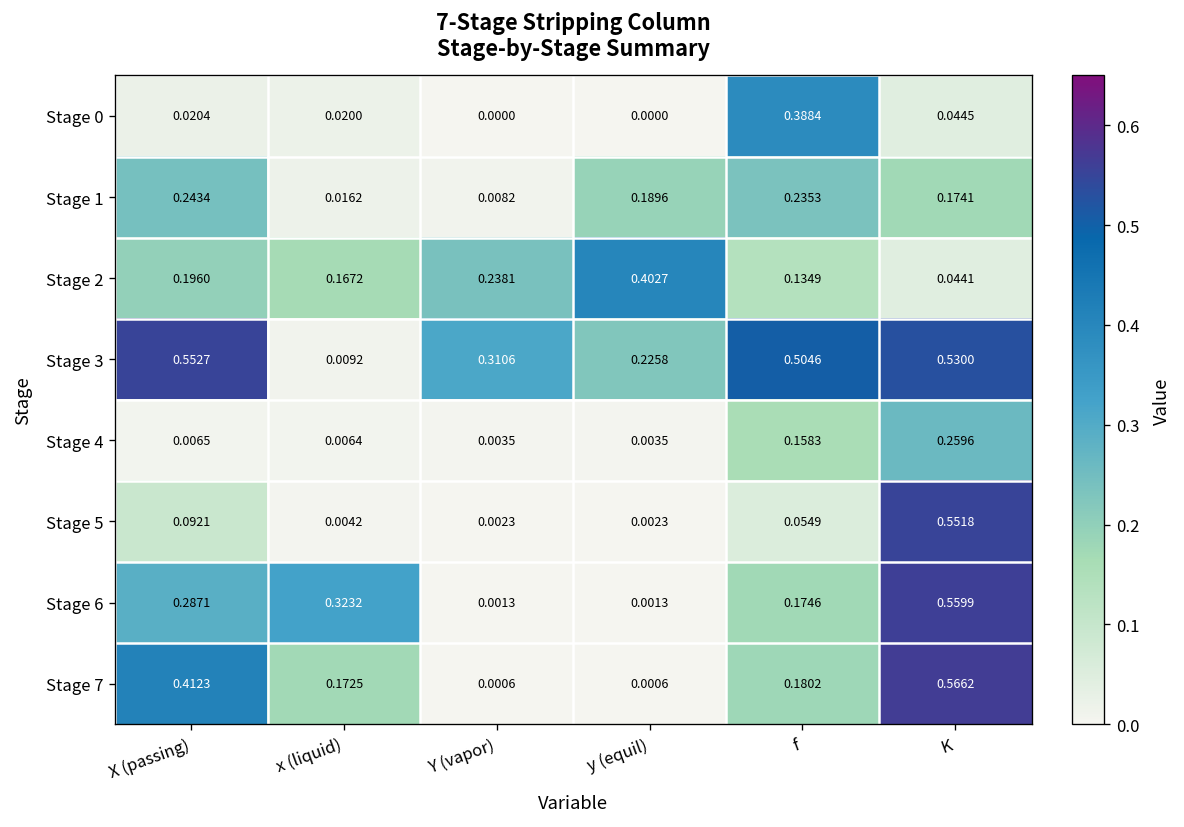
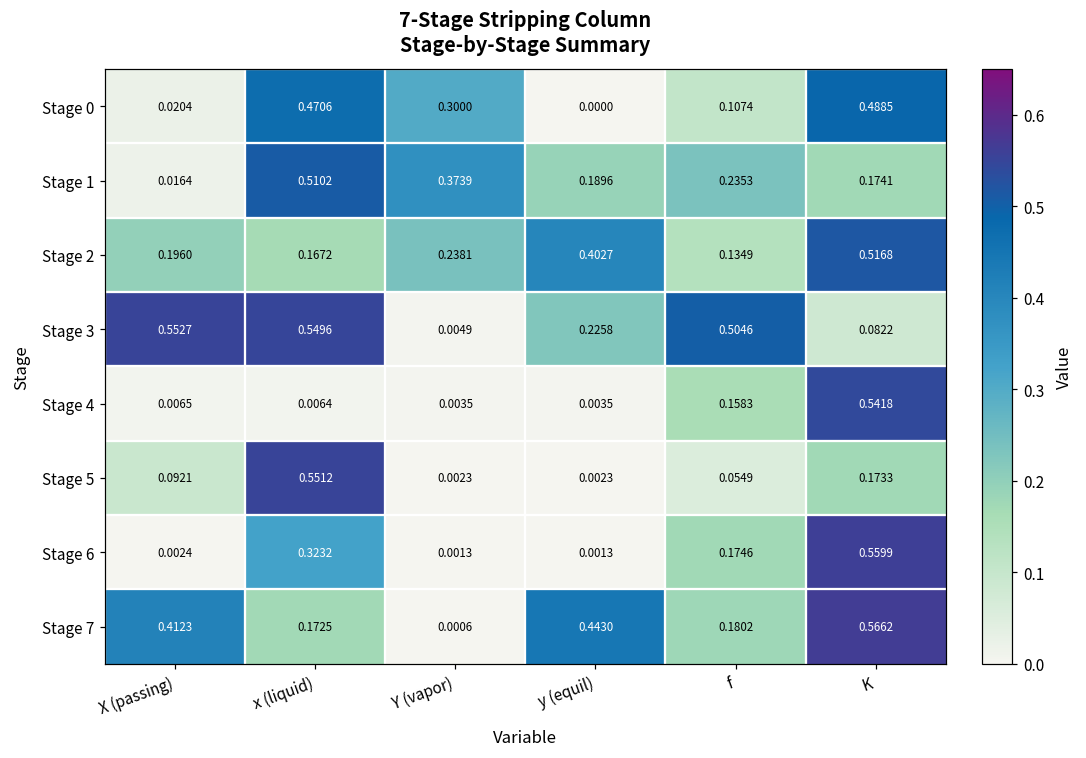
Stage 0, x (liquid): 0.0200 -> 0.4706
Stage 0, Y (vapor): 0.0000 -> 0.3000
Stage 0, f: 0.3884 -> 0.1074
Stage 0, K: 0.0445 -> 0.4885
Stage 1, X (passing): 0.2434 -> 0.0164
Stage 1, x (liquid): 0.0162 -> 0.5102
Stage 1, Y (vapor): 0.0082 -> 0.3739
Stage 2, K: 0.0441 -> 0.5168
Stage 3, x (liquid): 0.0092 -> 0.5496
Stage 3, Y (vapor): 0.3106 -> 0.0049
Stage 3, K: 0.5300 -> 0.0822
Stage 4, K: 0.2596 -> 0.5418
Stage 5, x (liquid): 0.0042 -> 0.5512
Stage 5, K: 0.5518 -> 0.1733
Stage 6, X (passing): 0.2871 -> 0.0024
Stage 7, y (equil): 0.0006 -> 0.4430
